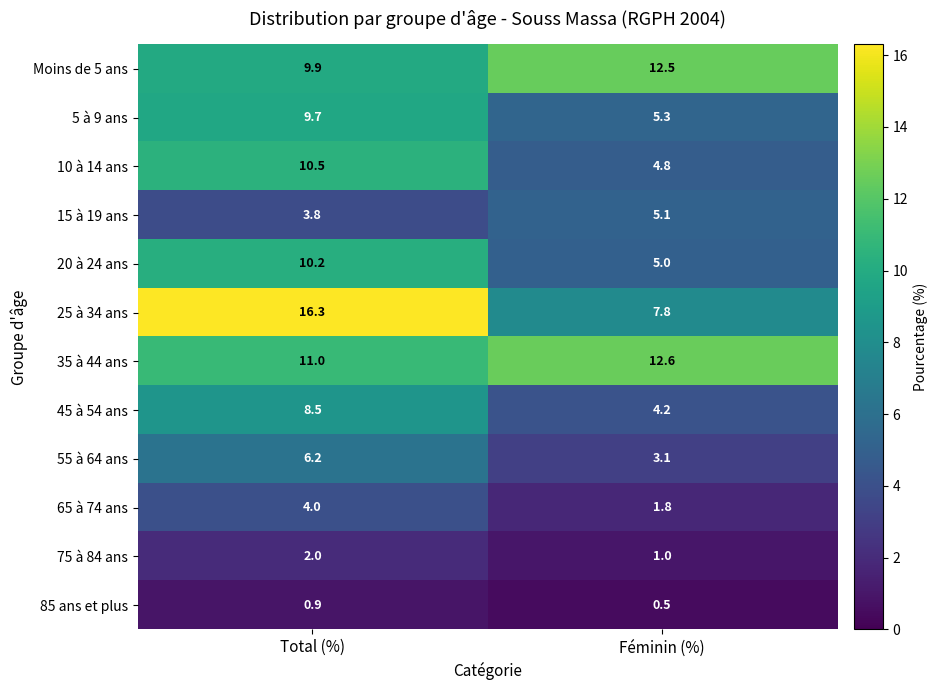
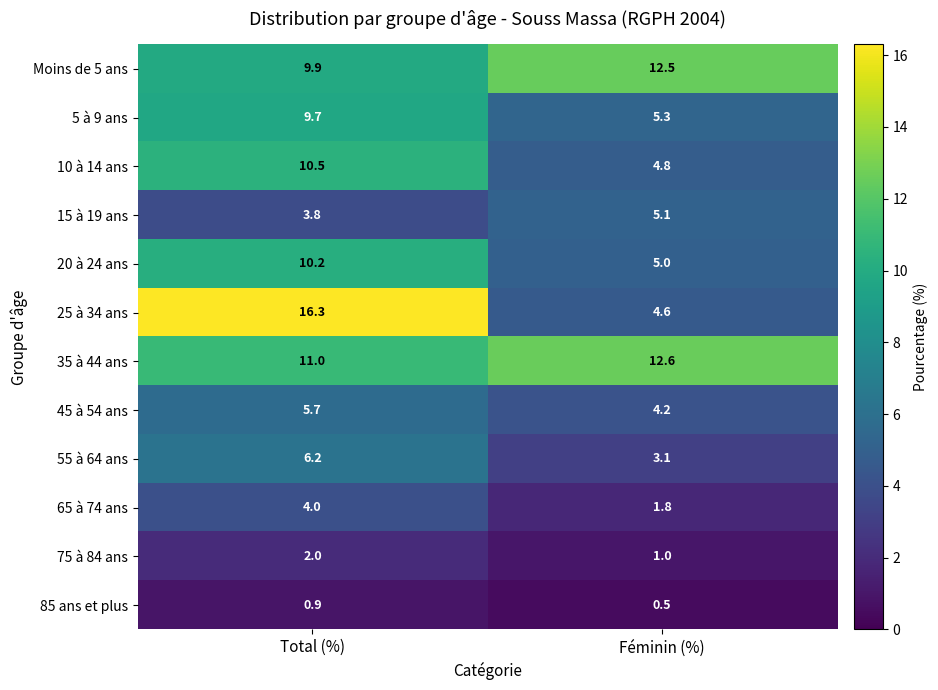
25 à 34 ans, Féminin (%): 7.8 -> 4.6
45 à 54 ans, Total (%): 8.5 -> 5.7
